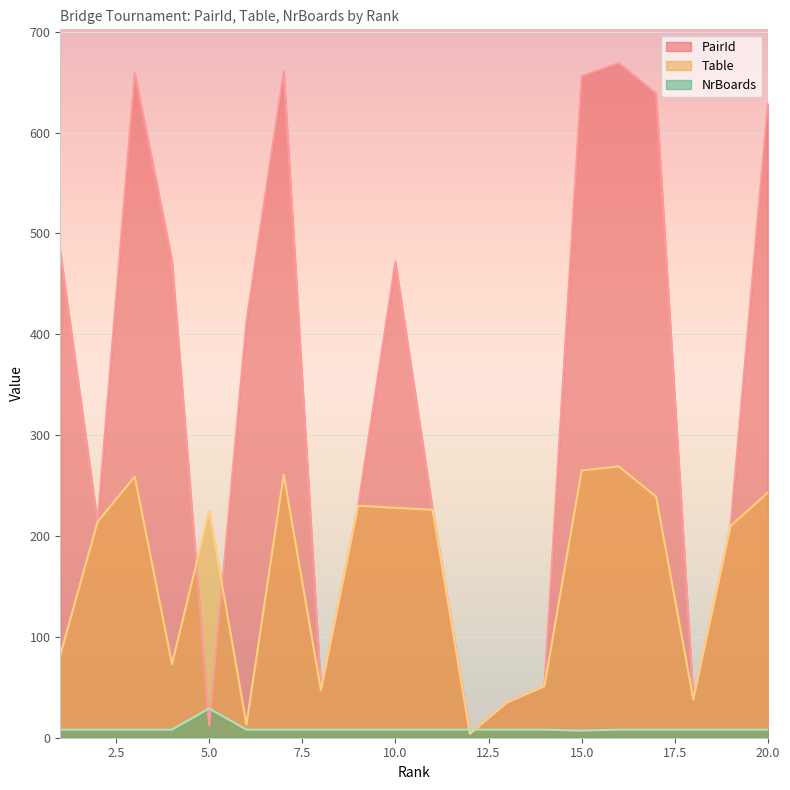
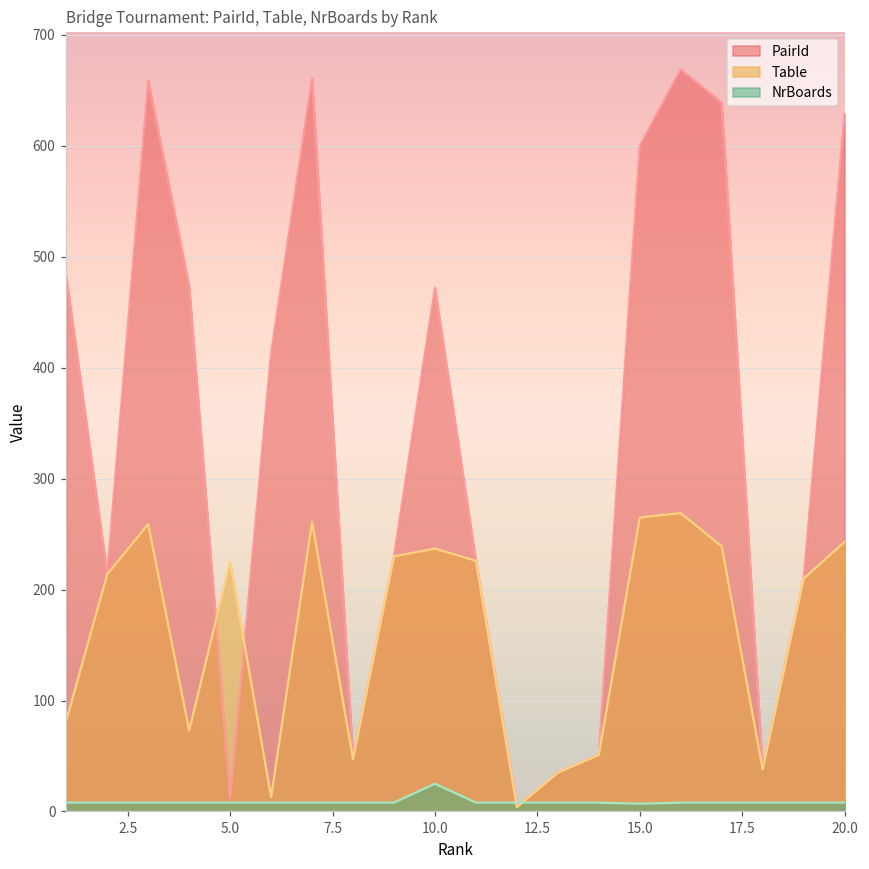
NrBoards, 5.0: 29 -> 8
Table, 10.0: 228 -> 237
NrBoards, 10.0: 8 -> 25
PairId, 15.0: 656 -> 600
